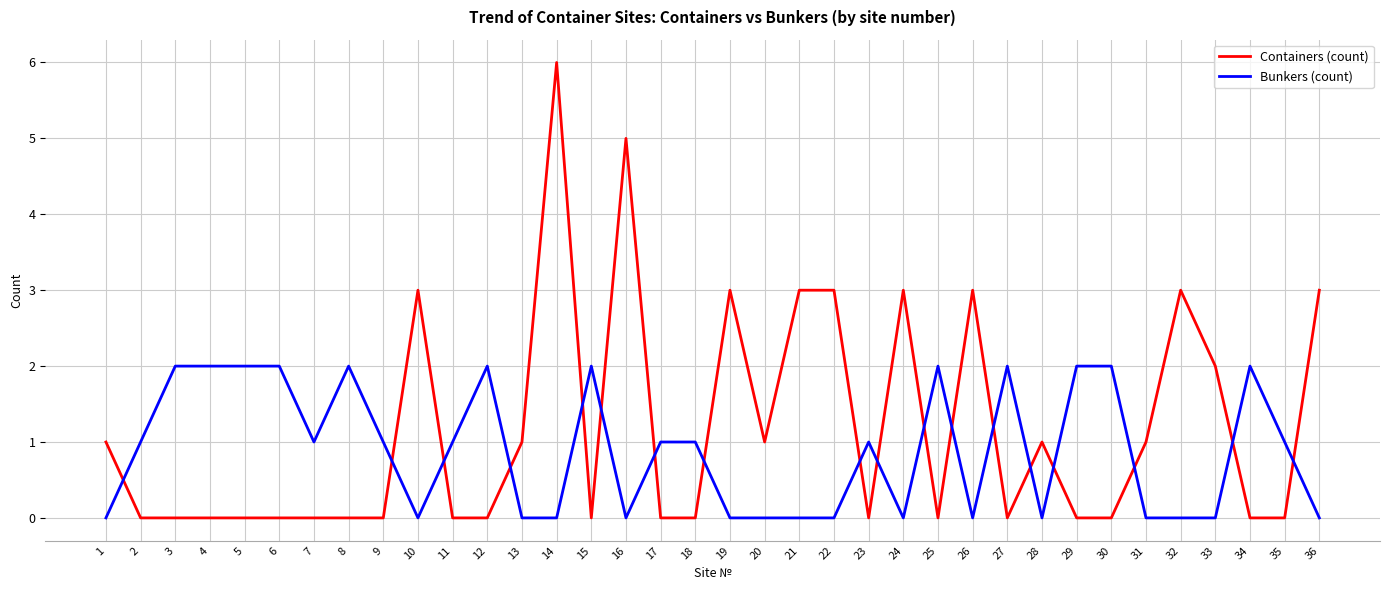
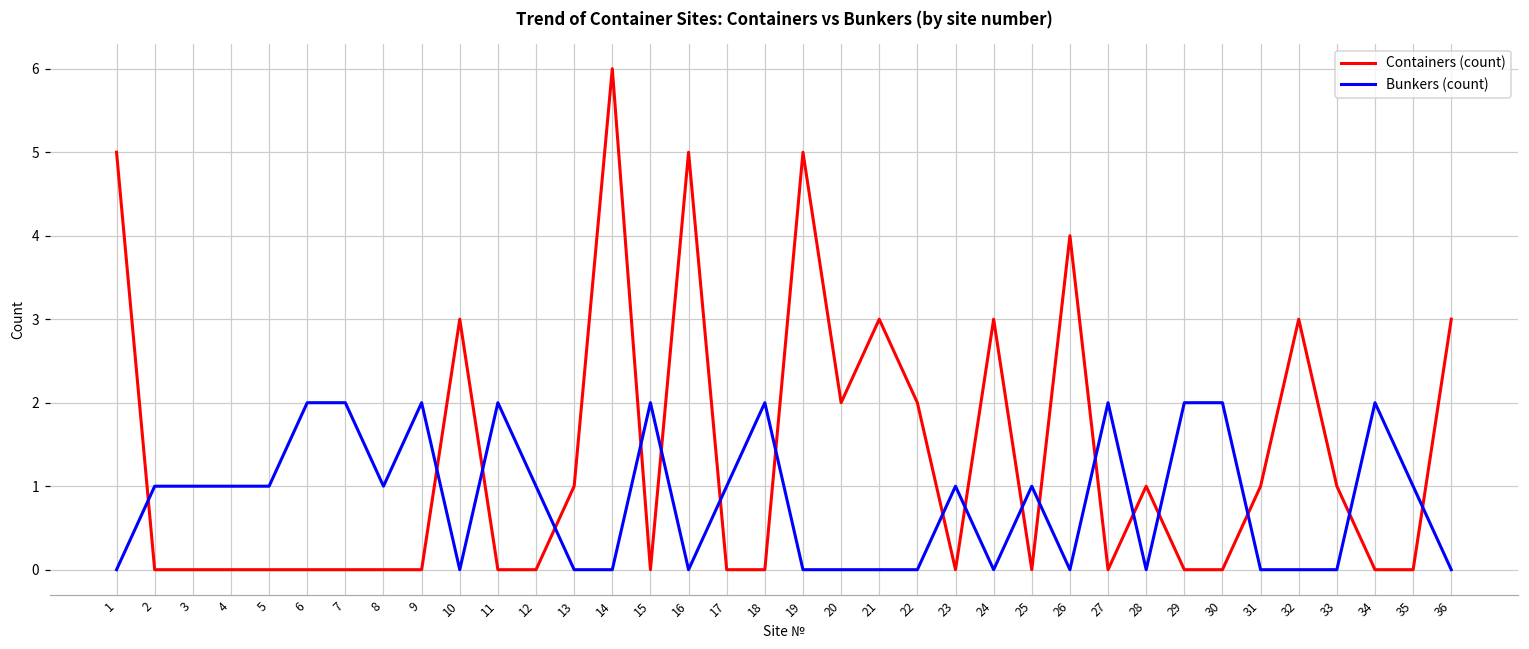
Containers (count), 1: 1 -> 5
Bunkers (count), 3: 2 -> 1
Bunkers (count), 4: 2 -> 1
Bunkers (count), 5: 2 -> 1
Bunkers (count), 7: 1 -> 2
Bunkers (count), 8: 2 -> 1
Bunkers (count), 9: 1 -> 2
Bunkers (count), 11: 1 -> 2
Bunkers (count), 12: 2 -> 1
Bunkers (count), 18: 1 -> 2
Containers (count), 19: 3 -> 5
Containers (count), 20: 1 -> 2
Containers (count), 22: 3 -> 2
Bunkers (count), 25: 2 -> 1
Containers (count), 26: 3 -> 4
Containers (count), 33: 2 -> 1
